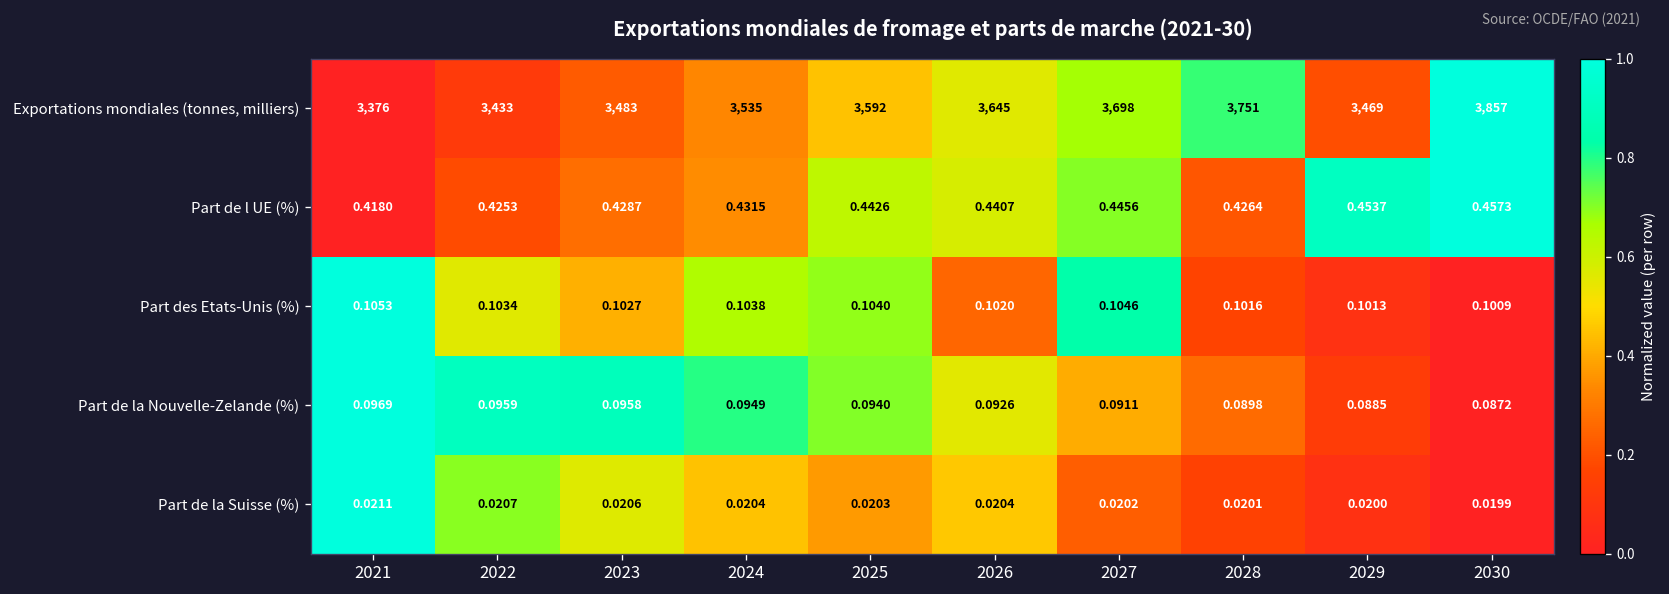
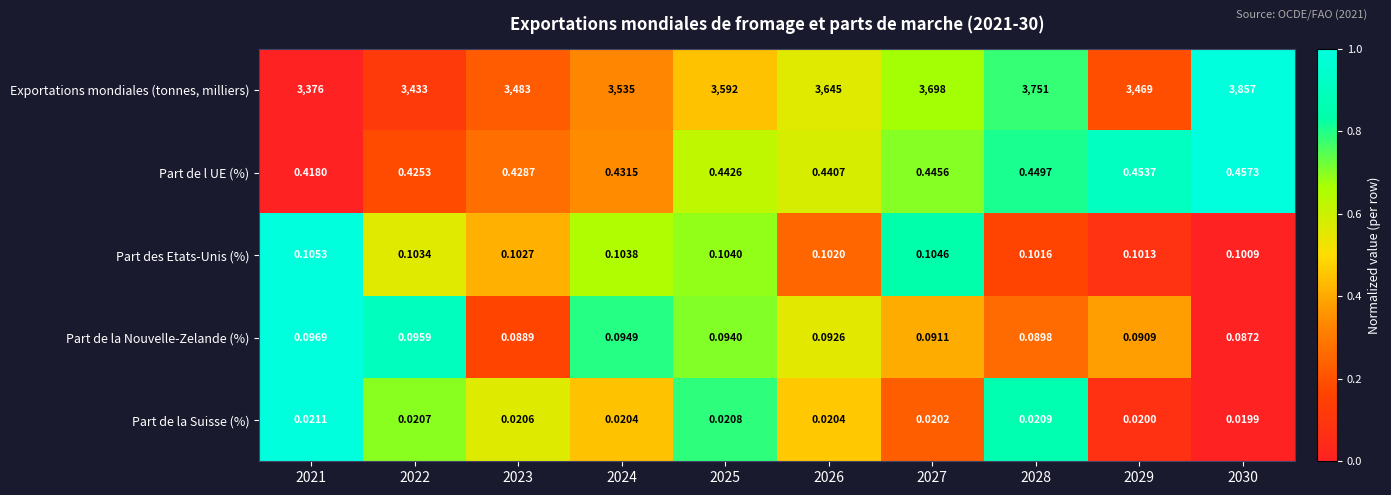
Part de l UE (%), 2028: 0.4264 -> 0.4497
Part de la Nouvelle-Zelande (%), 2023: 0.0958 -> 0.0889
Part de la Nouvelle-Zelande (%), 2029: 0.0885 -> 0.0909
Part de la Suisse (%), 2025: 0.0203 -> 0.0208
Part de la Suisse (%), 2028: 0.0201 -> 0.0209
